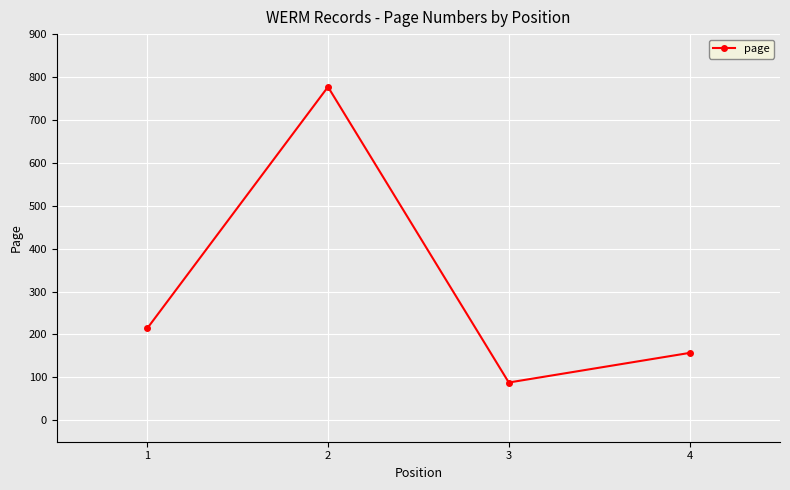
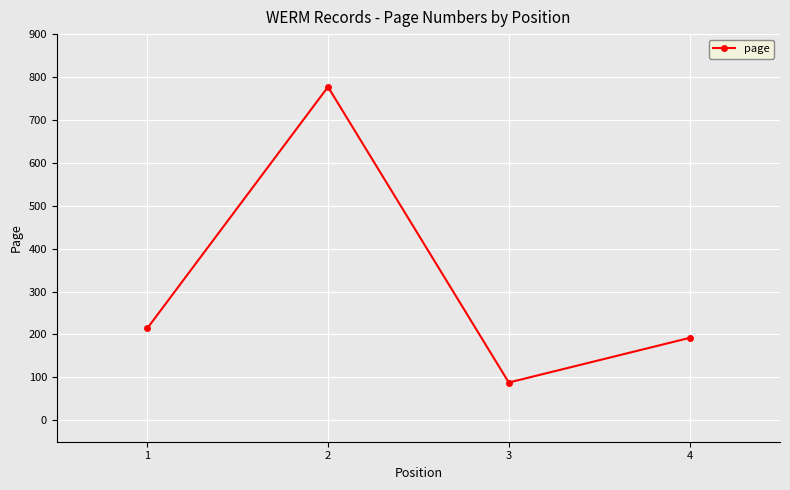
4: 160 -> 190
